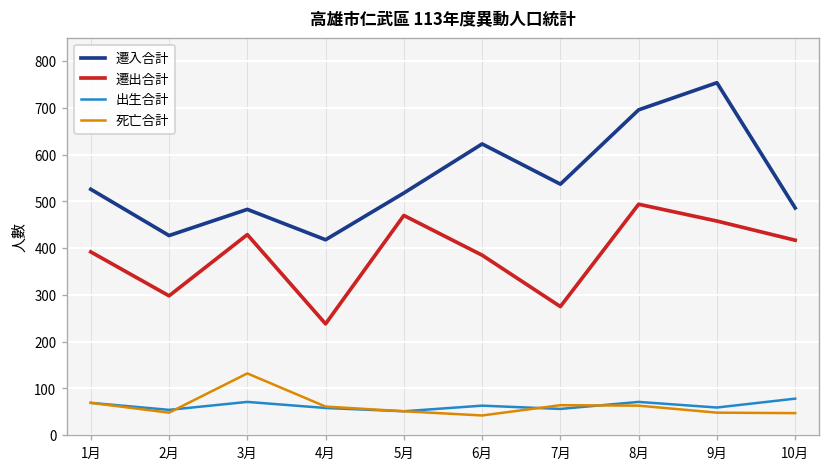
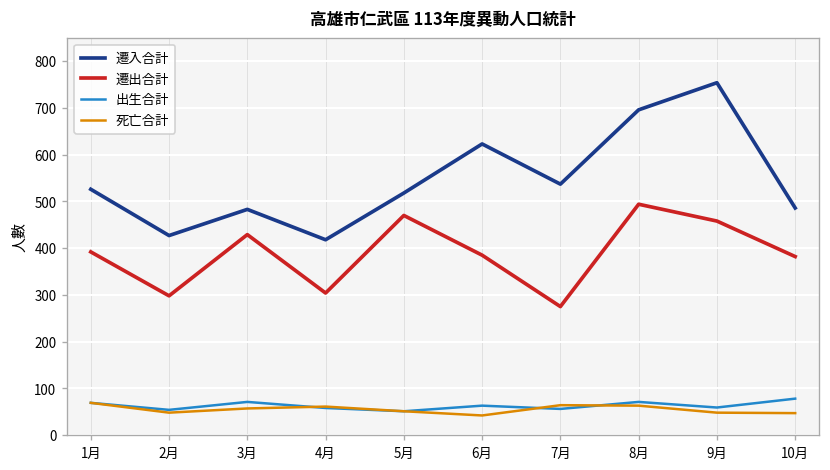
死亡合計, 3月: 130 -> 60
遷出合計, 4月: 240 -> 300
遷出合計, 10月: 420 -> 380
